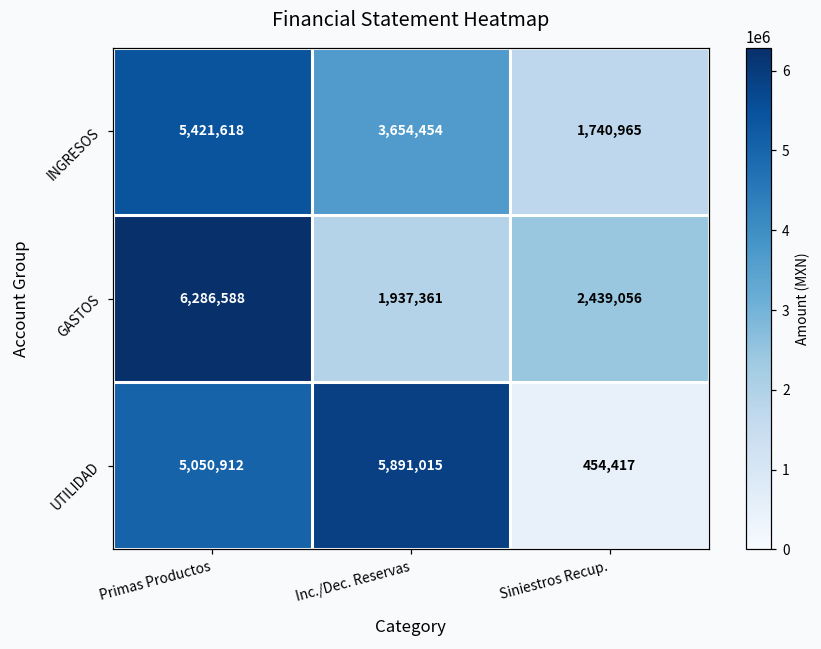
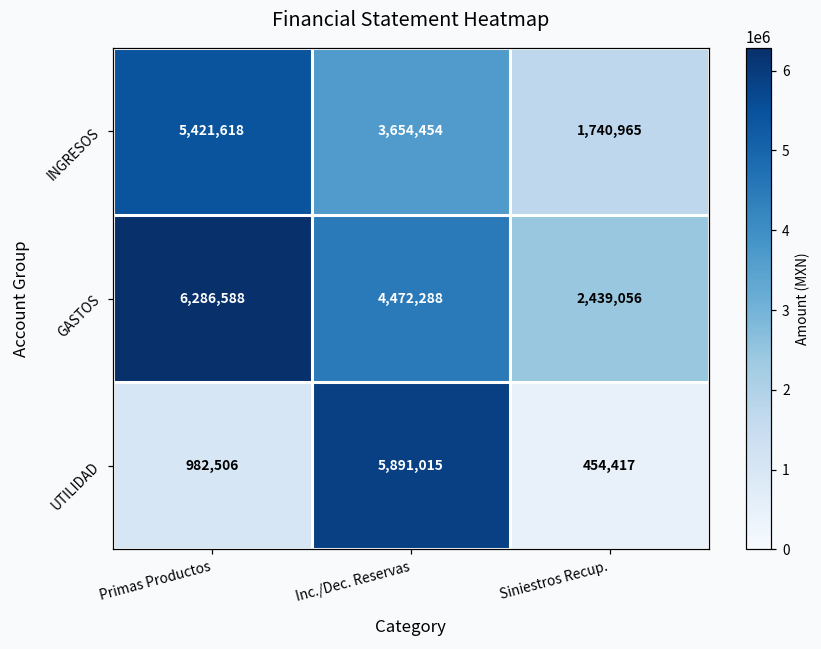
GASTOS, Inc./Dec. Reservas: 1,937,361 -> 4,472,288
UTILIDAD, Primas Productos: 5,050,912 -> 982,506
